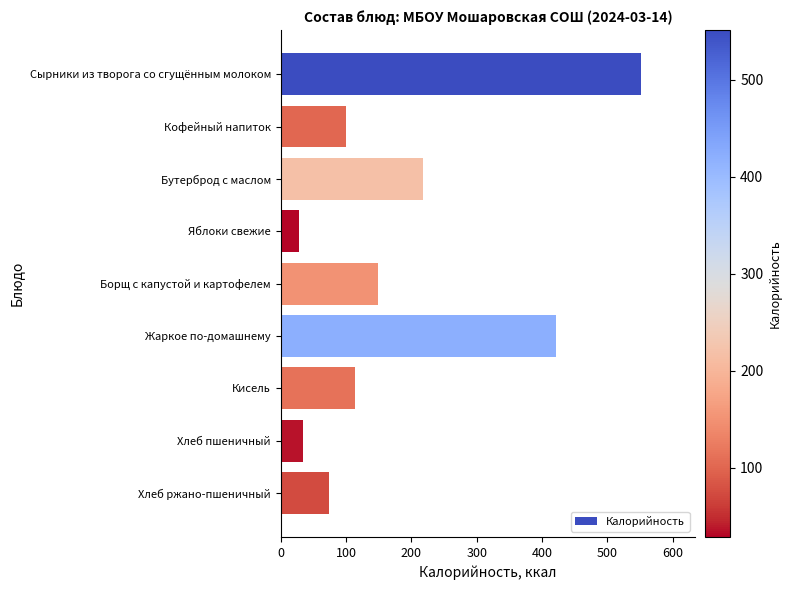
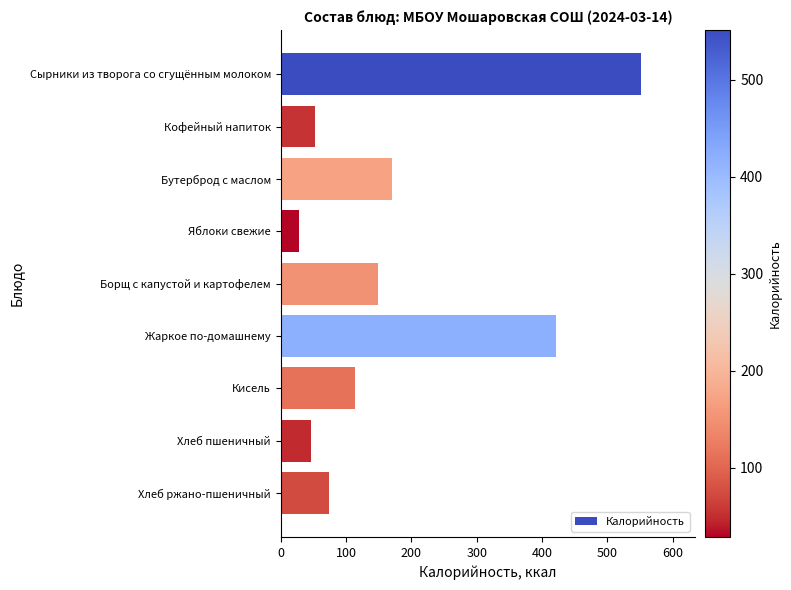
Кофейный напиток: 100 -> 50
Бутерброд с маслом: 220 -> 170
Хлеб пшеничный: 30 -> 50
